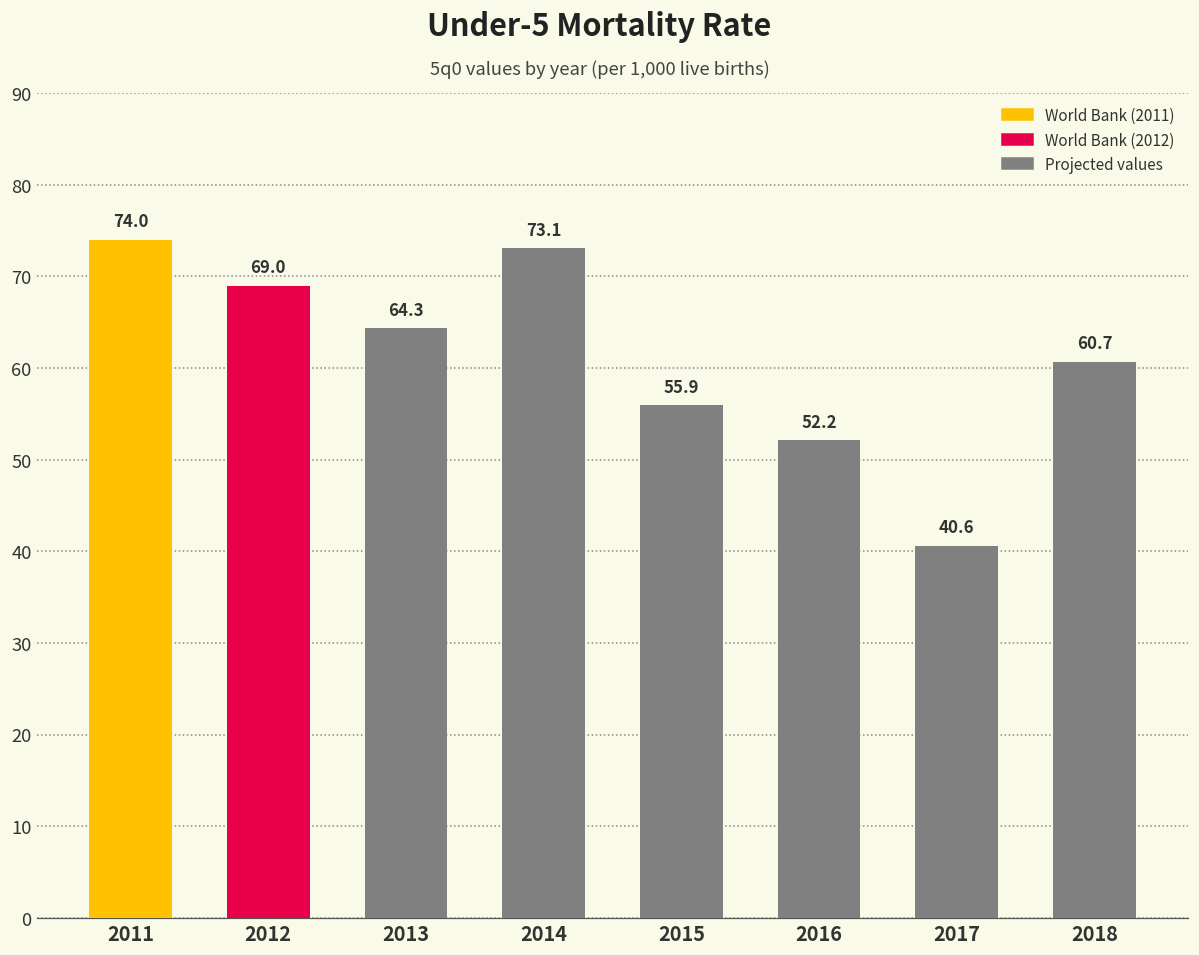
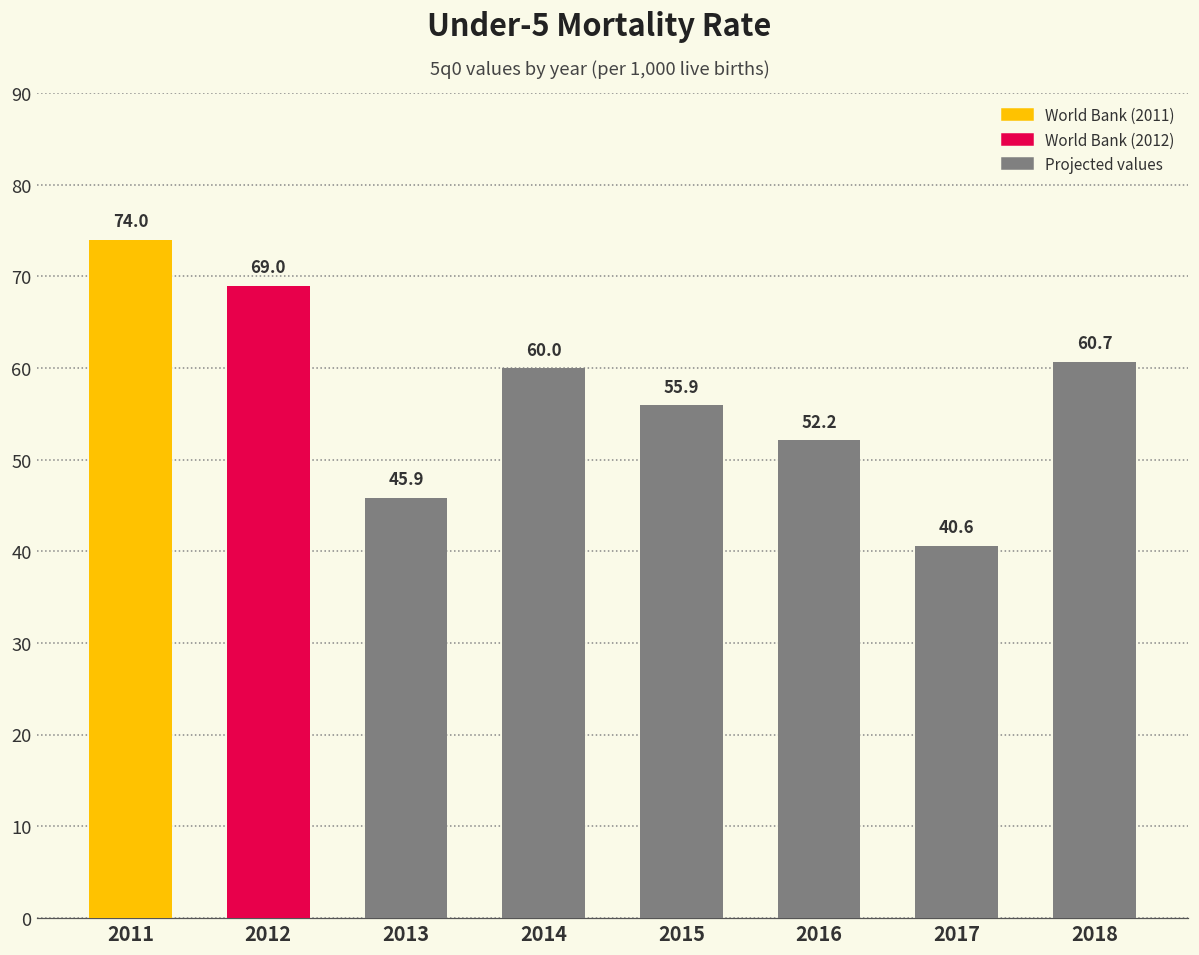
2013: 64.3 -> 45.9
2014: 73.1 -> 60.0
